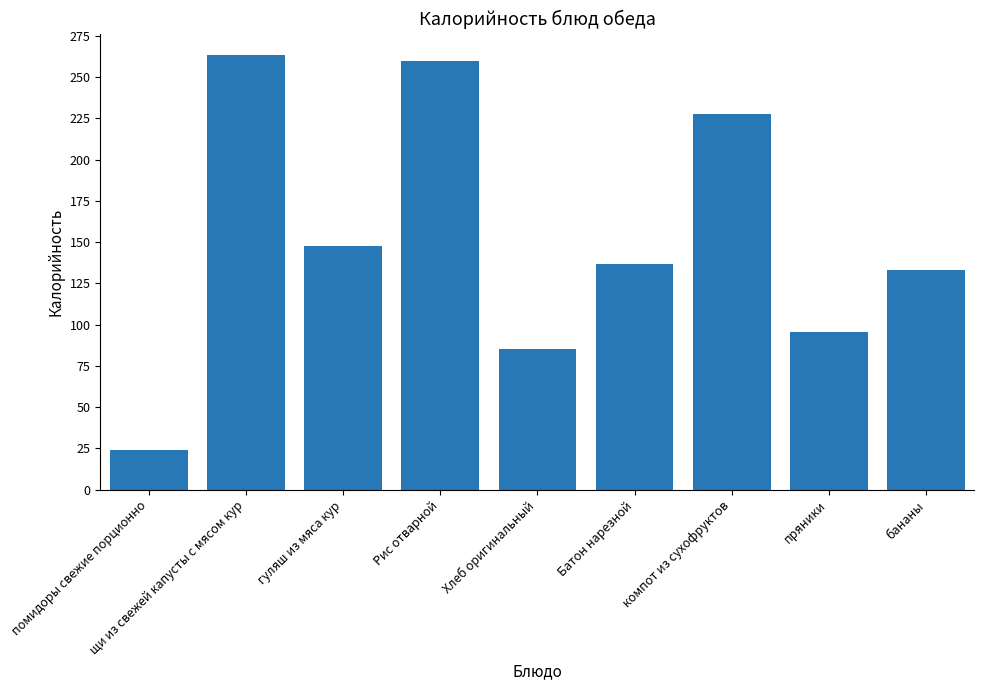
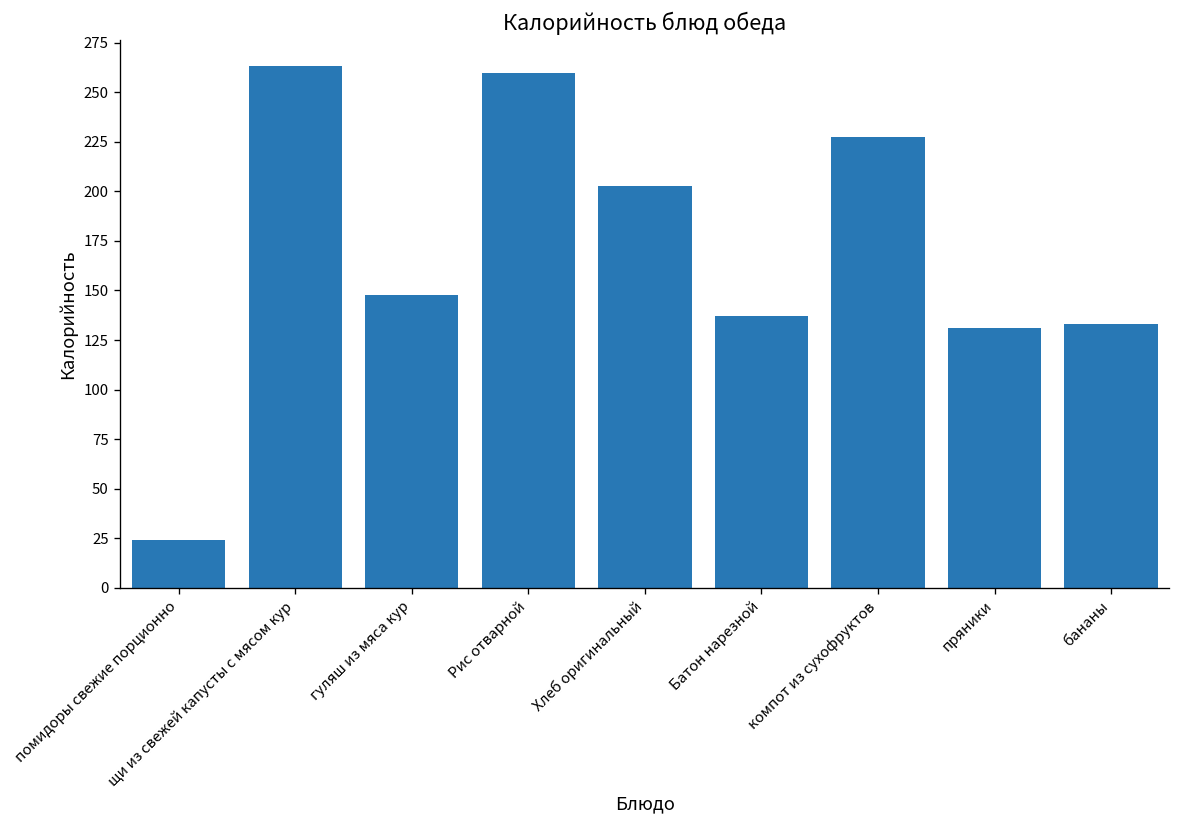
Хлеб оригинальный: 85 -> 203
пряники: 95 -> 131
